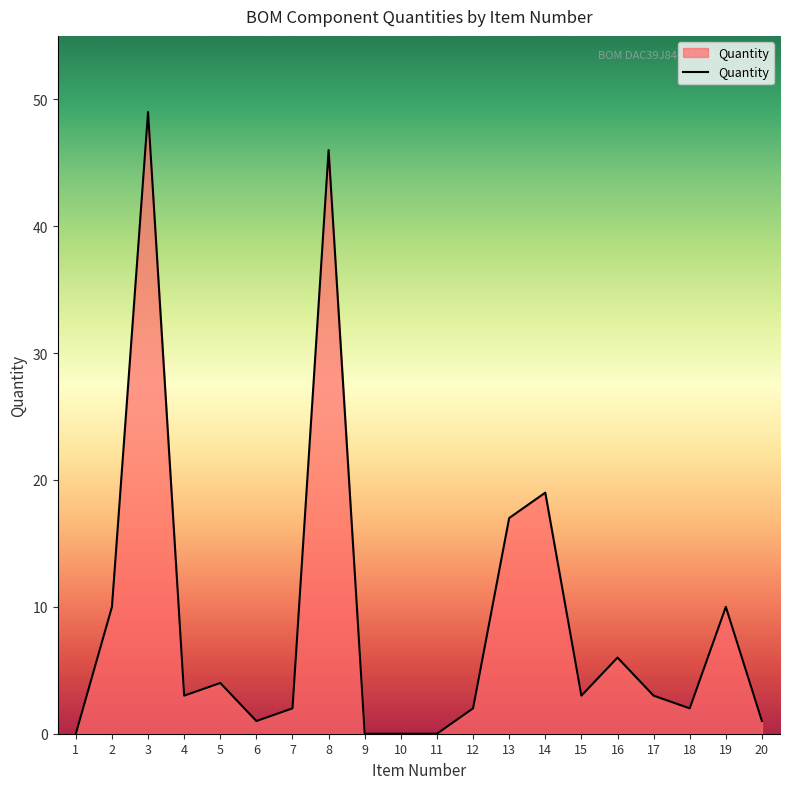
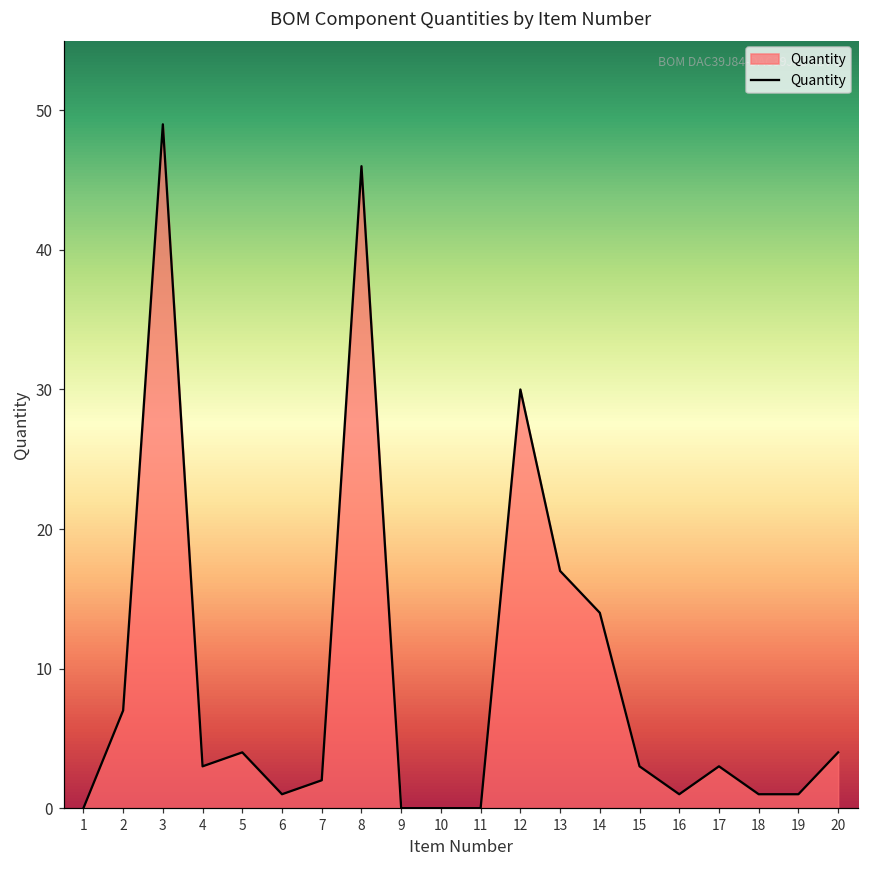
2: 10 -> 7
12: 2 -> 30
14: 19 -> 14
16: 6 -> 1
18: 2 -> 1
19: 10 -> 1
20: 1 -> 4
